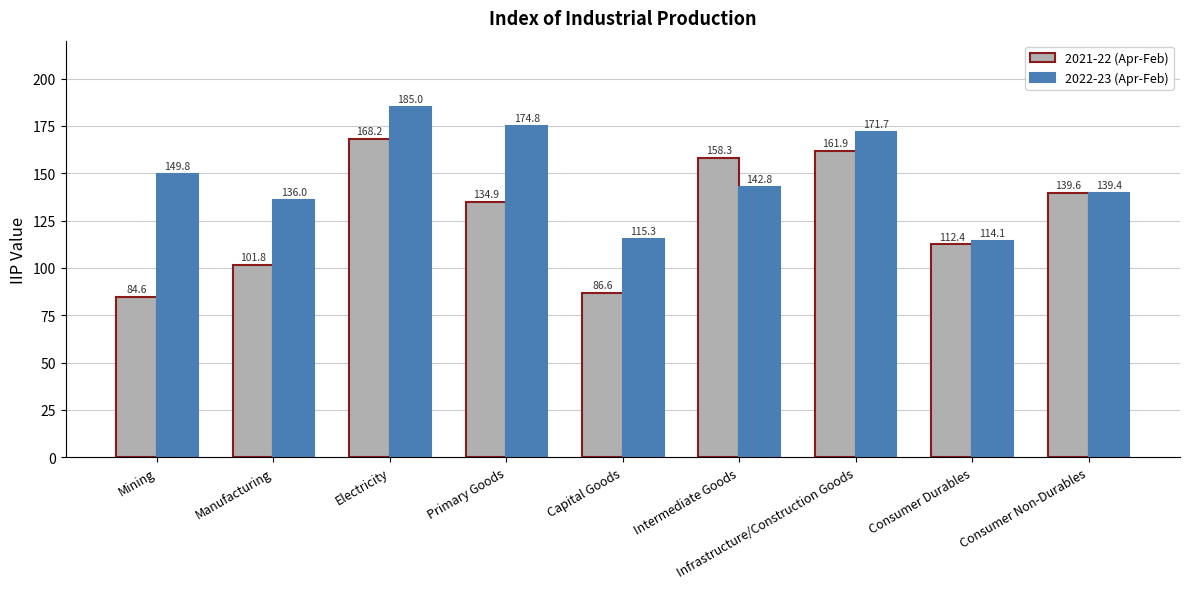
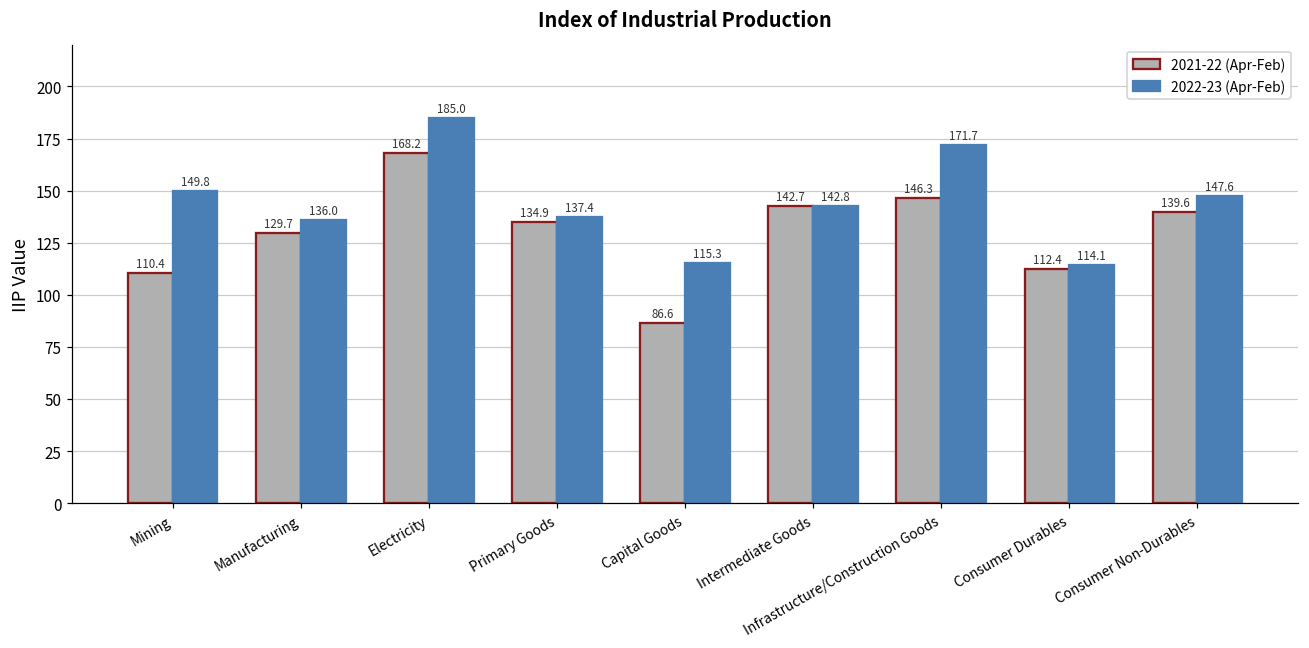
2021-22 (Apr-Feb), Mining: 84.6 -> 110.4
2021-22 (Apr-Feb), Manufacturing: 101.8 -> 129.7
2022-23 (Apr-Feb), Primary Goods: 174.8 -> 137.4
2021-22 (Apr-Feb), Intermediate Goods: 158.3 -> 142.7
2021-22 (Apr-Feb), Infrastructure/Construction Goods: 161.9 -> 146.3
2022-23 (Apr-Feb), Consumer Non-Durables: 139.4 -> 147.6
